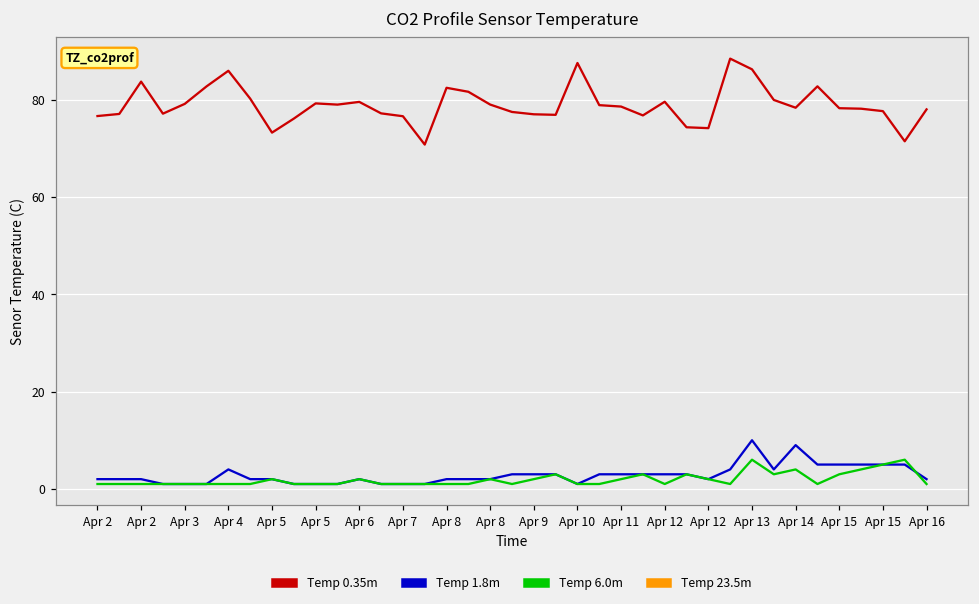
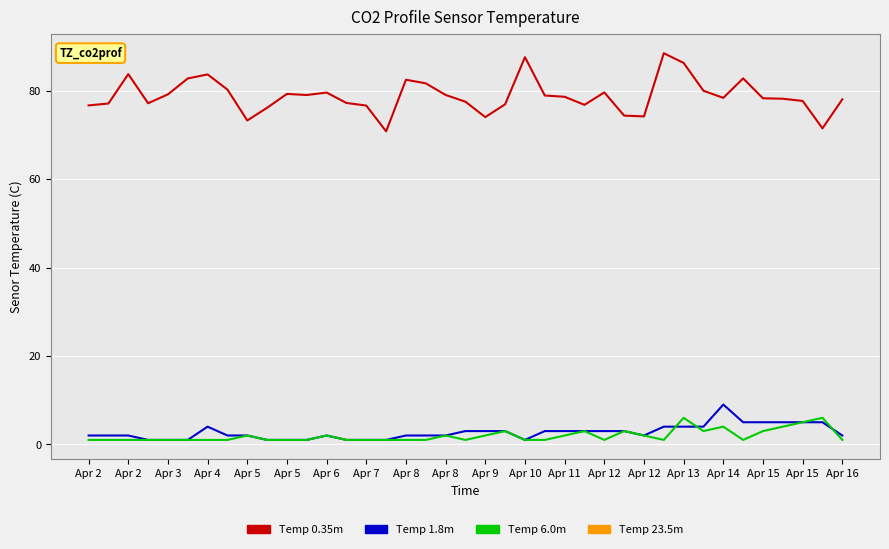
Temp 0.35m, Apr 4: 86 -> 84
Temp 0.35m, Apr 9: 77 -> 74
Temp 1.8m, Apr 13: 10 -> 4
